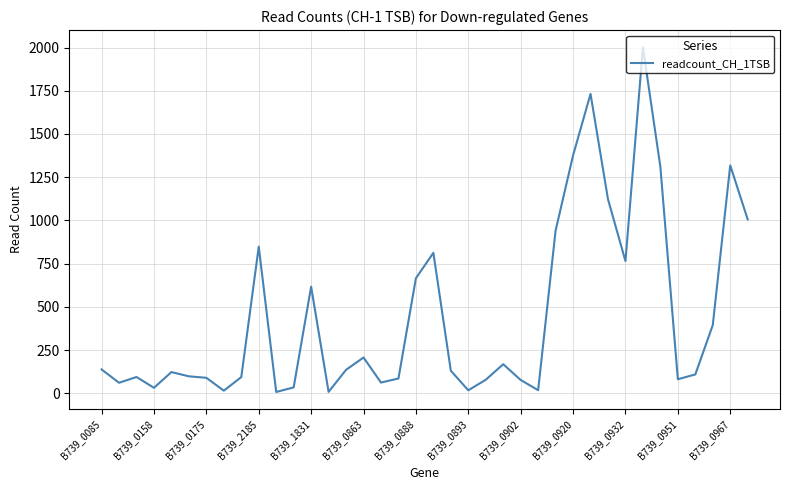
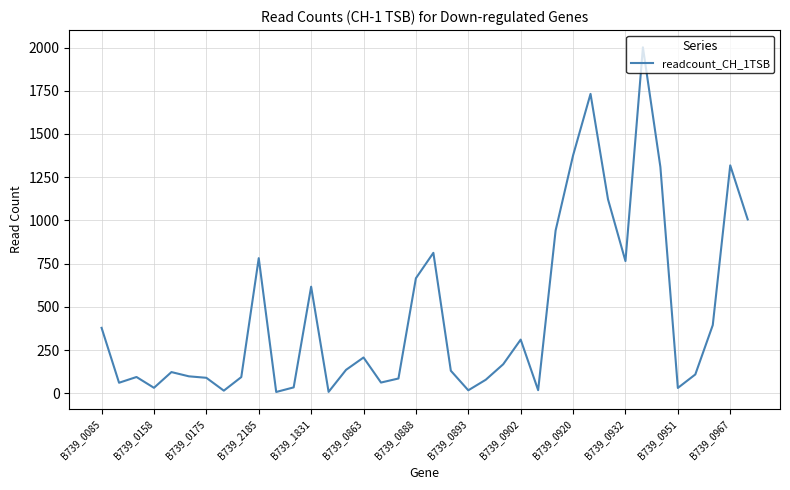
B739_0085: 140 -> 380
B739_2185: 850 -> 780
B739_0902: 80 -> 310
B739_0951: 80 -> 30
